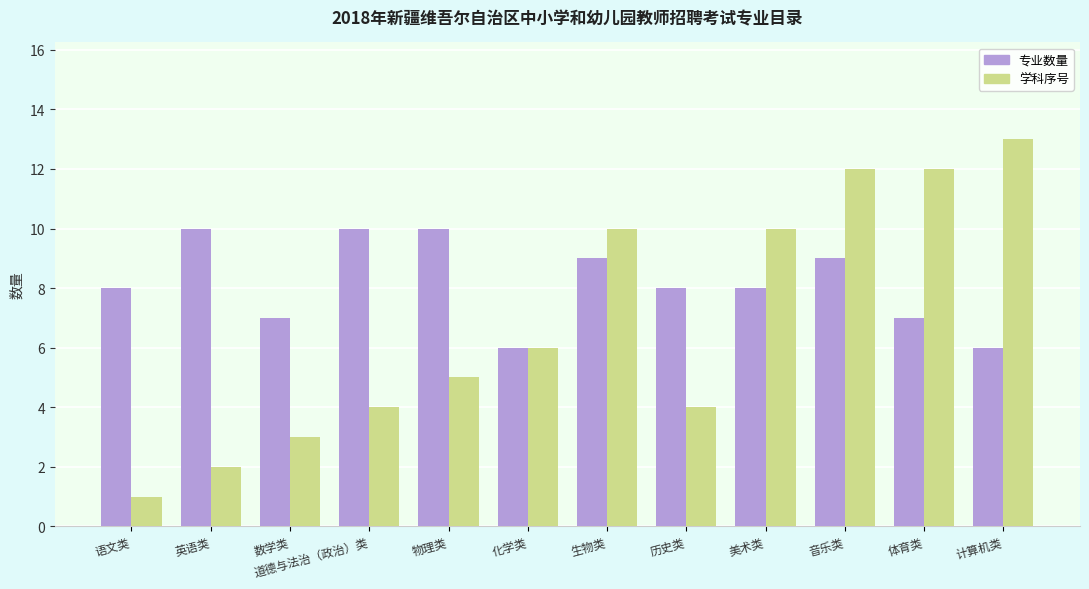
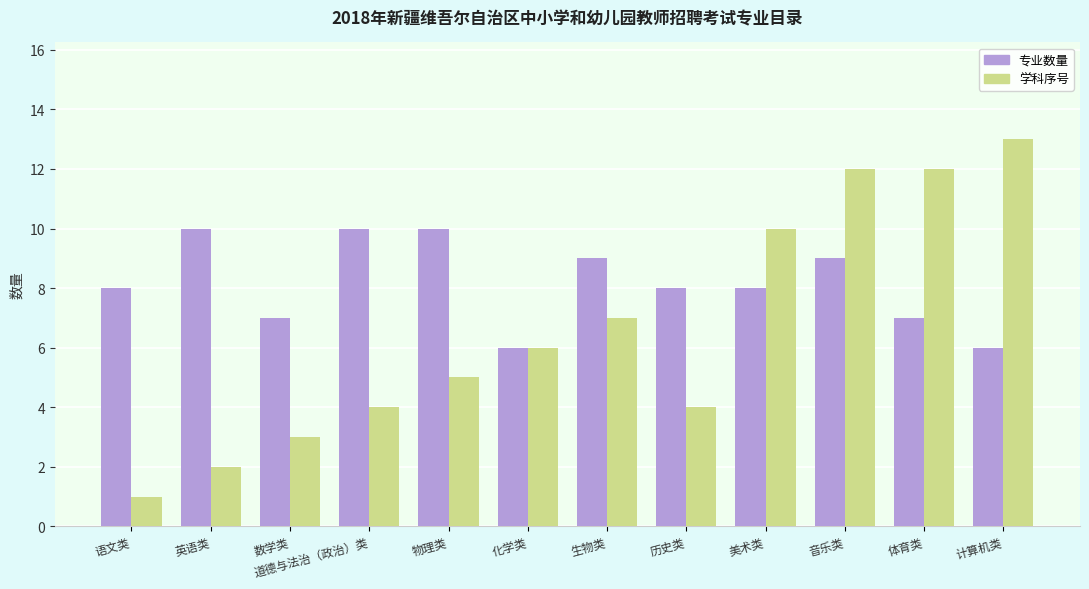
学科序号, 生物类: 10 -> 7
